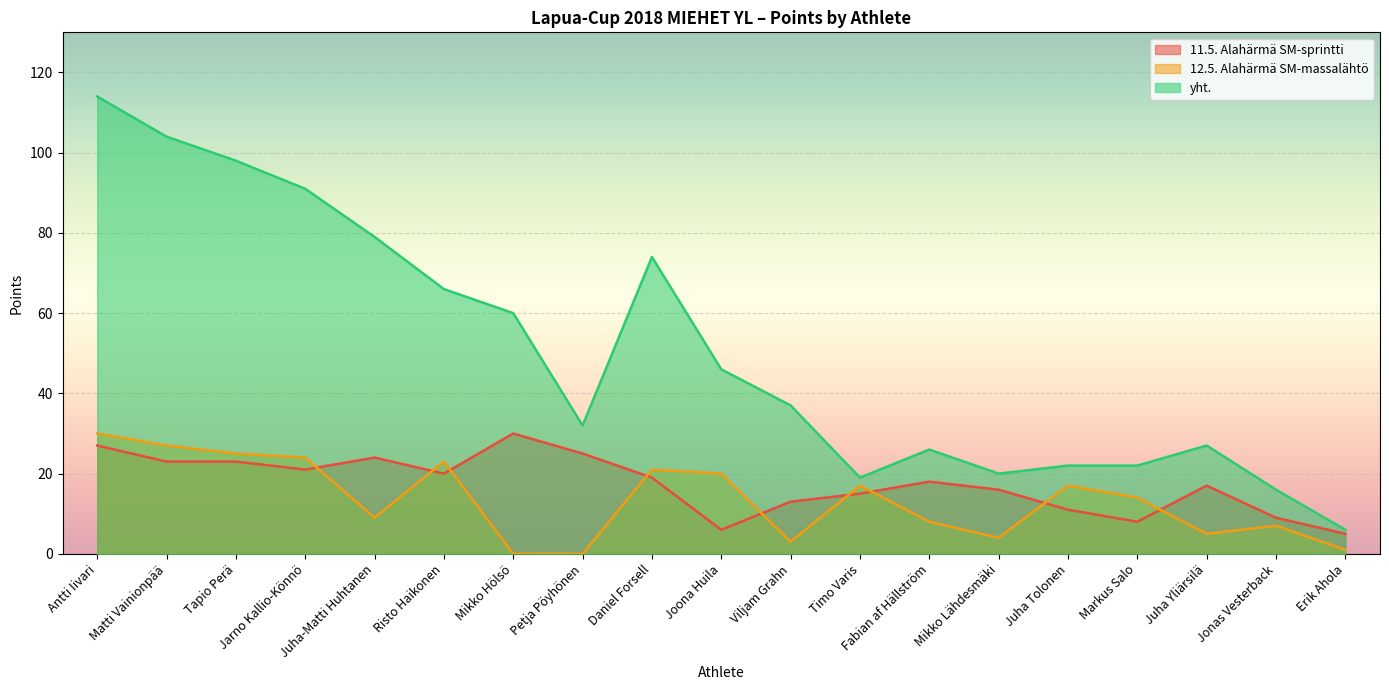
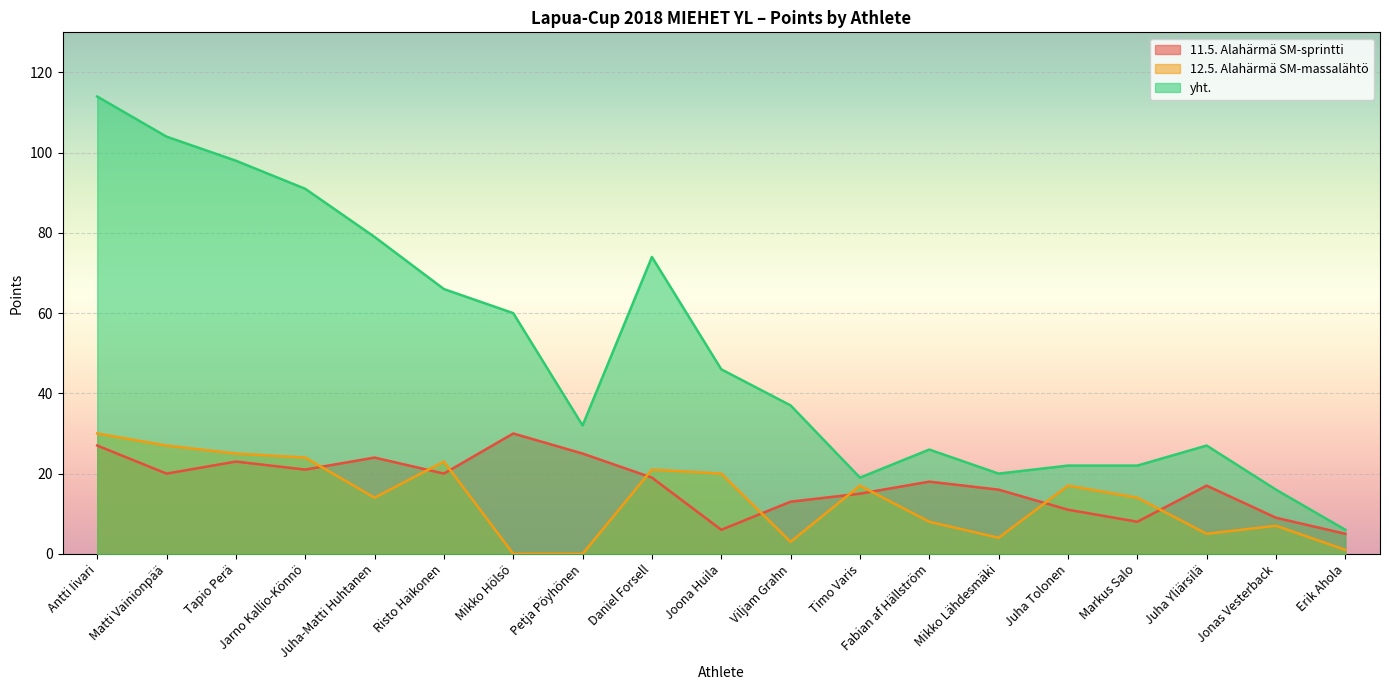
11.5. Alahärmä SM-sprintti, Matti Vainionpää: 23 -> 20
12.5. Alahärmä SM-massalähtö, Juha-Matti Huhtanen: 9 -> 14
